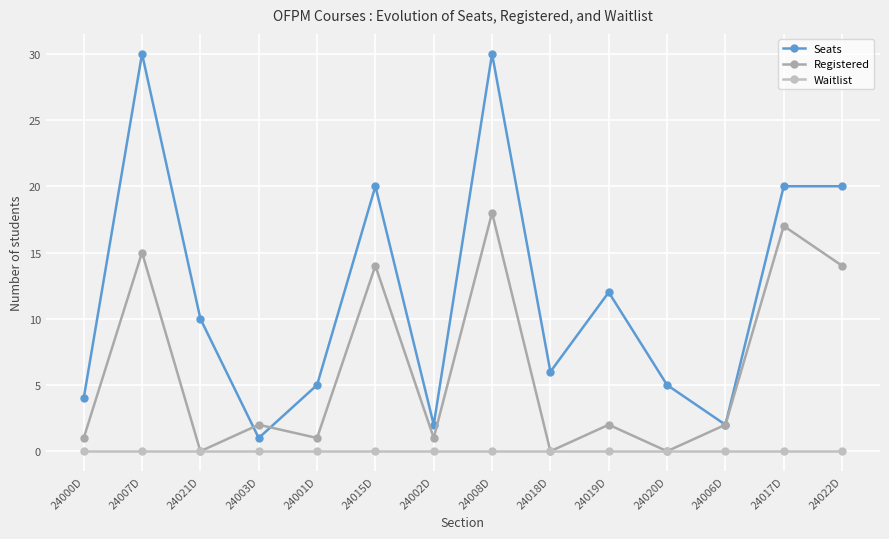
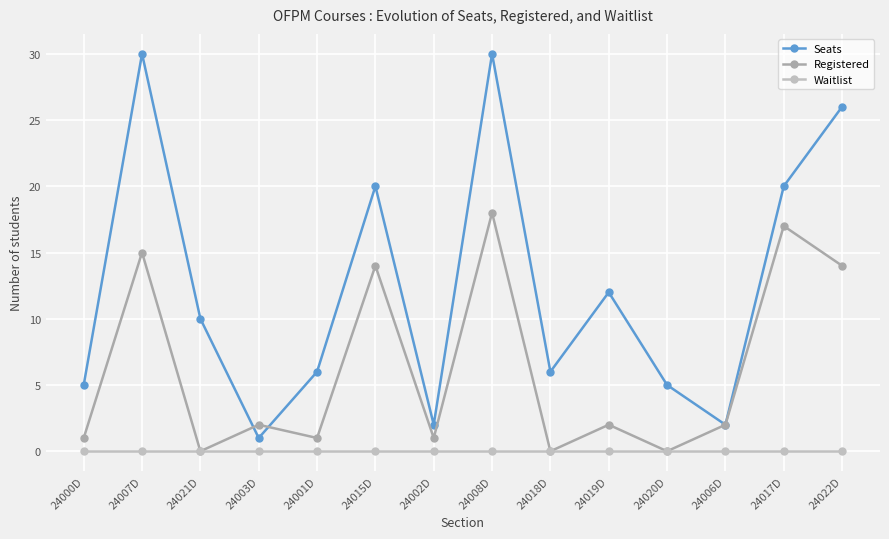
Seats, 24000D: 4 -> 5
Seats, 24001D: 5 -> 6
Seats, 24022D: 20 -> 26
